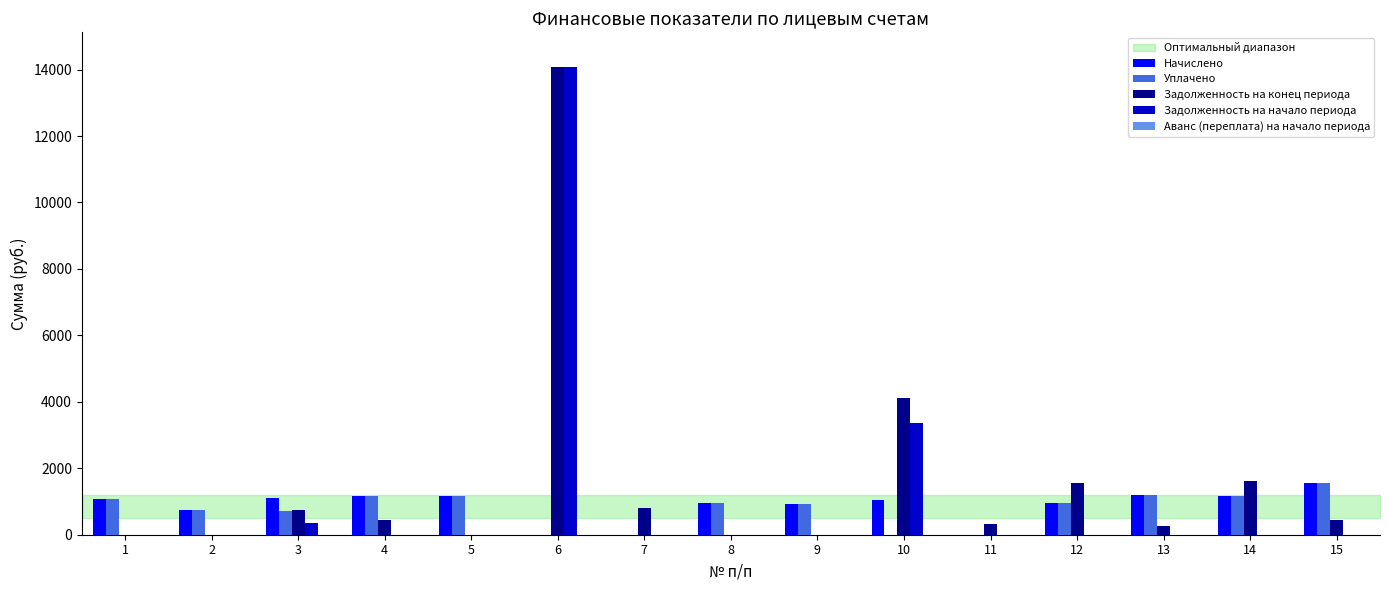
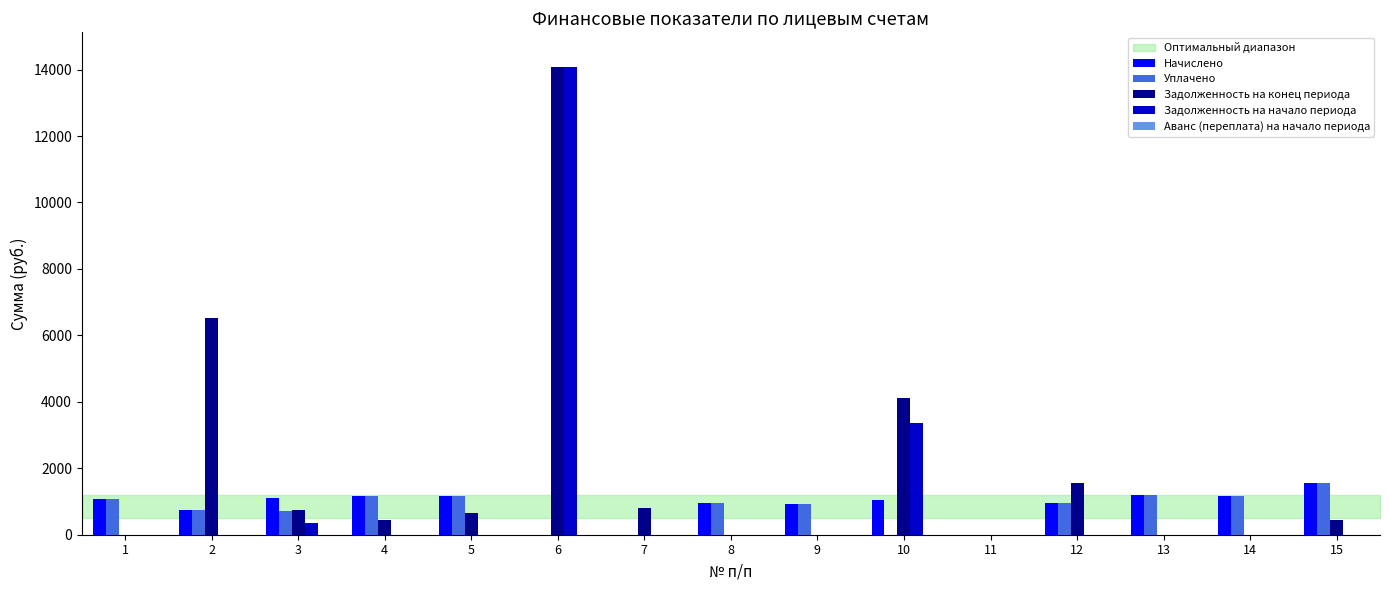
Задолженность на конец периода, 2: 0 -> 6500
Задолженность на конец периода, 5: 0 -> 600
Задолженность на конец периода, 11: 300 -> 0
Задолженность на конец периода, 13: 300 -> 0
Задолженность на конец периода, 14: 1600 -> 0
